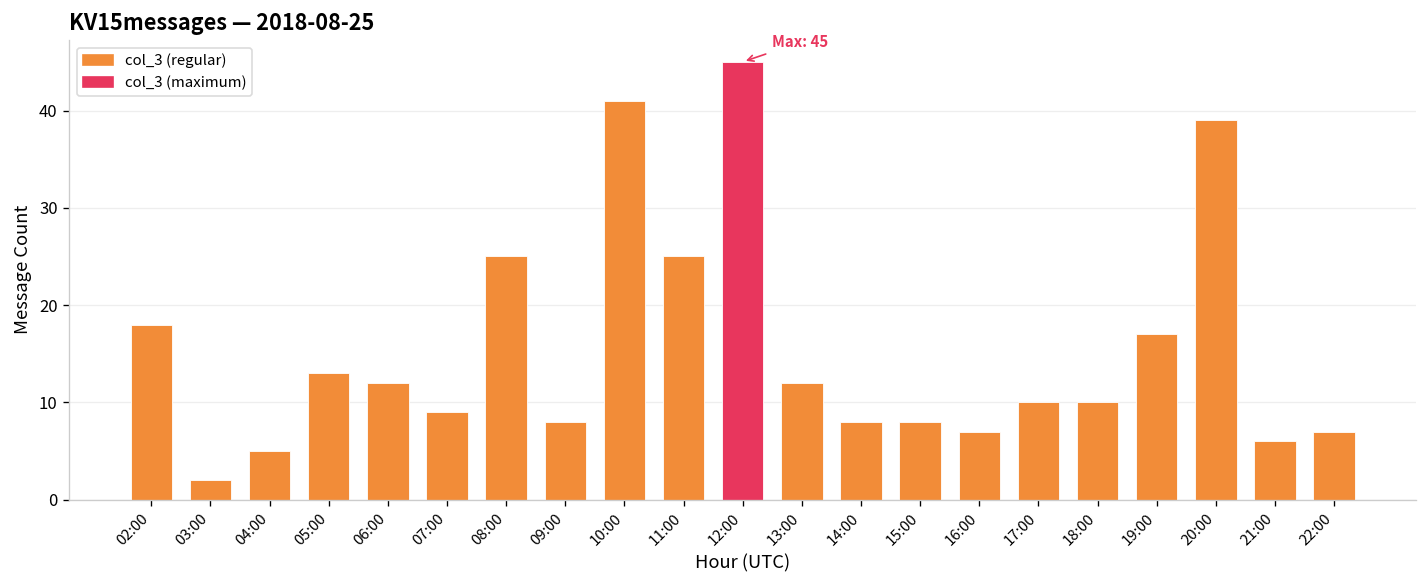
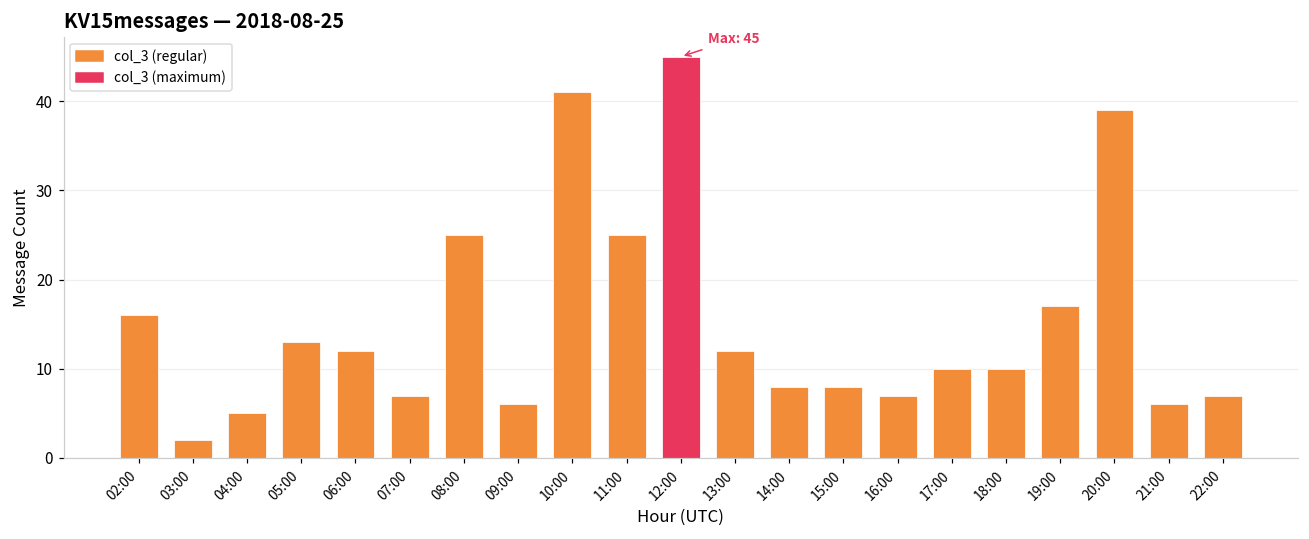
02:00: 18 -> 16
07:00: 9 -> 7
09:00: 8 -> 6
